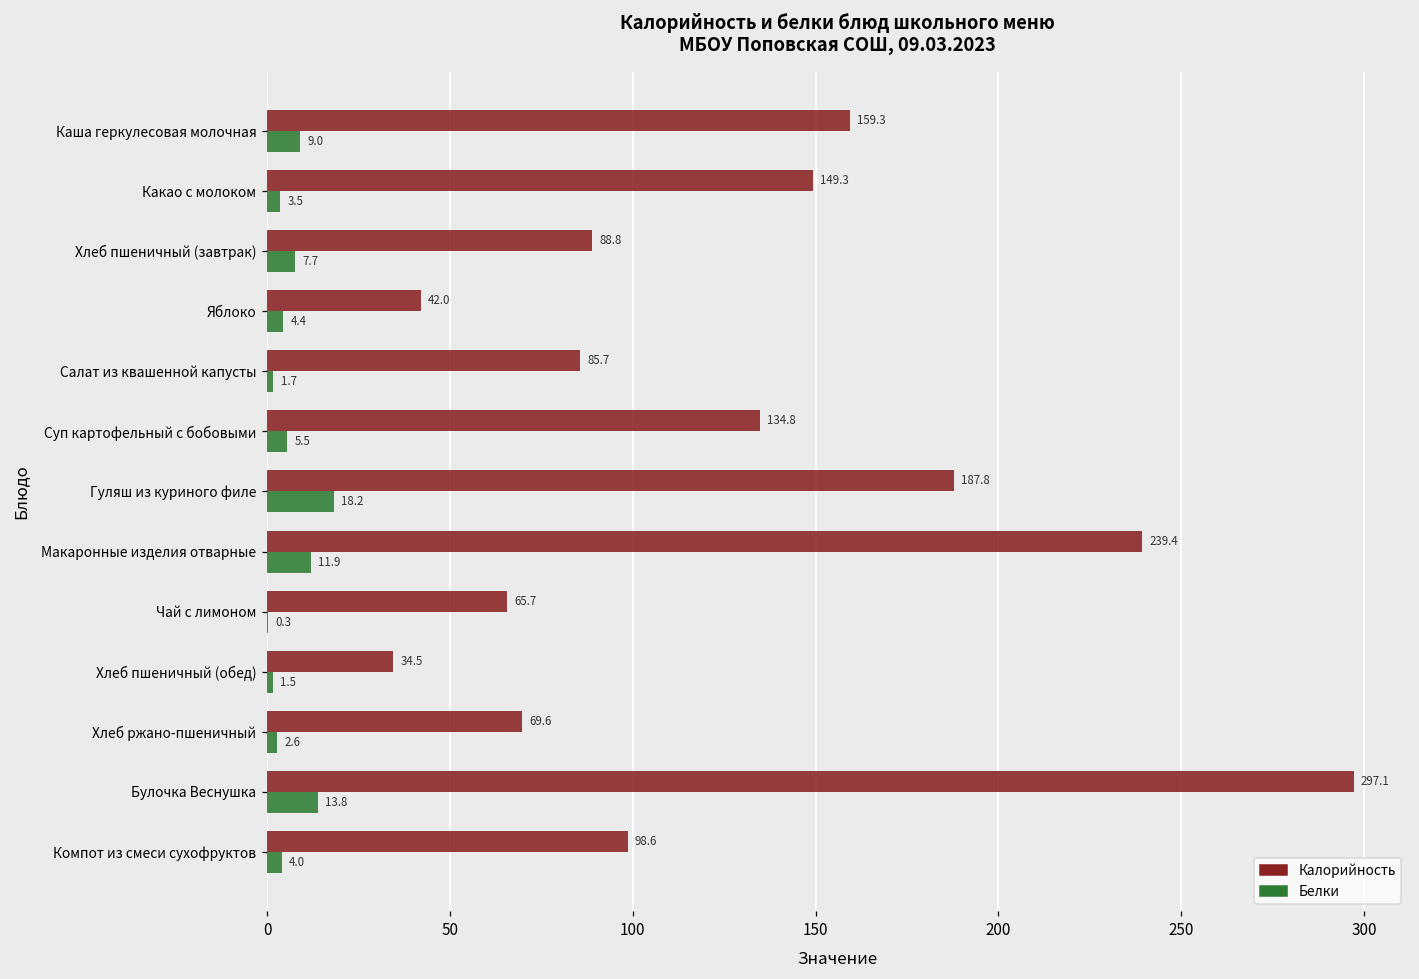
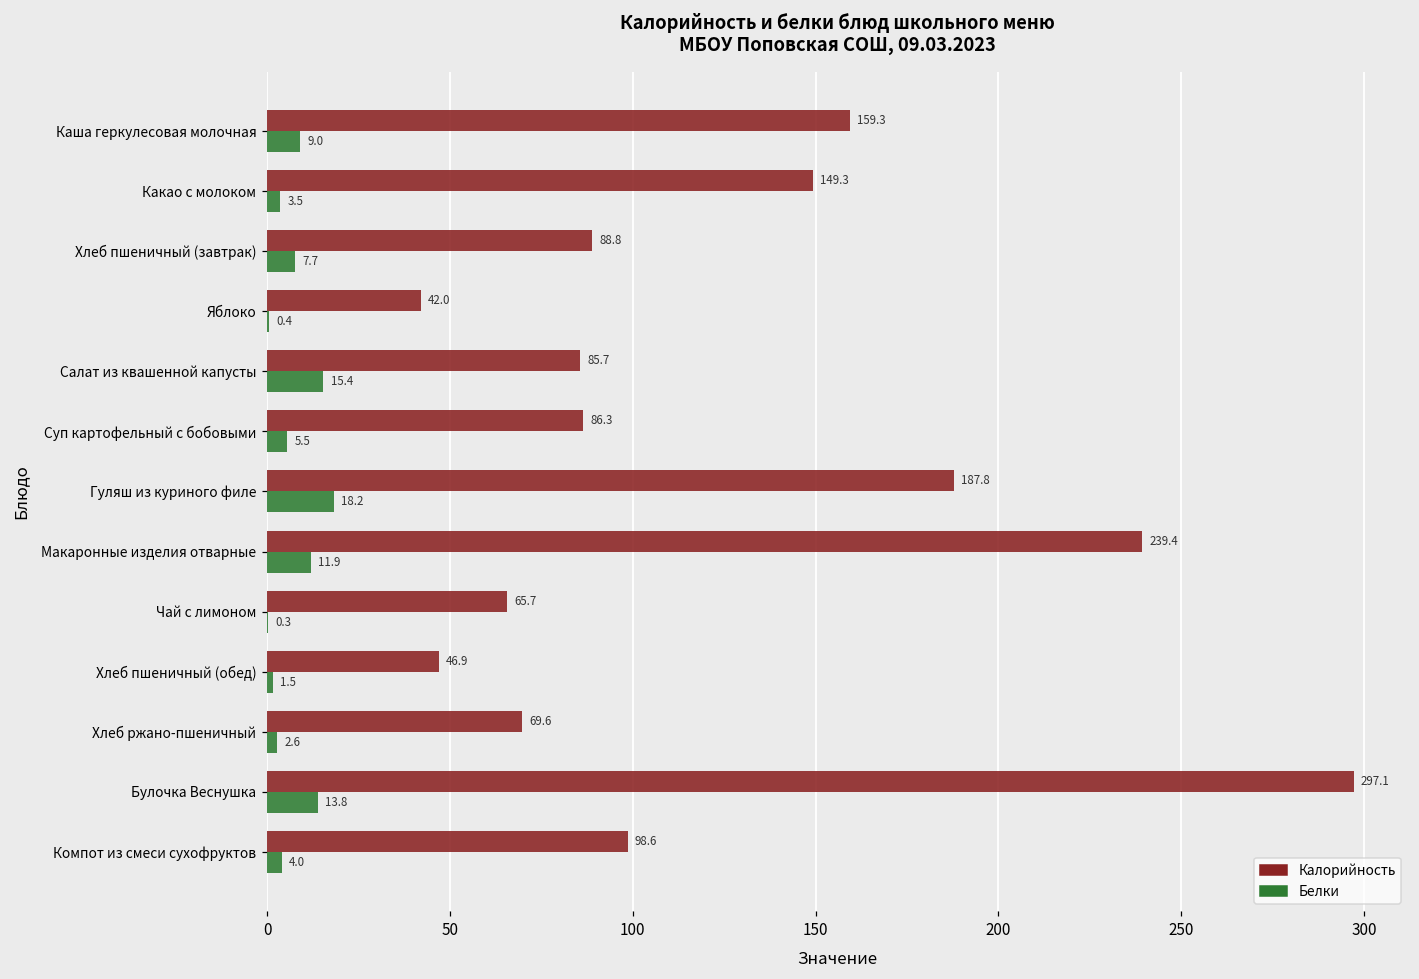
Белки, Яблоко: 4.4 -> 0.4
Белки, Салат из квашенной капусты: 1.7 -> 15.4
Калорийность, Суп картофельный с бобовыми: 134.8 -> 86.3
Калорийность, Хлеб пшеничный (обед): 34.5 -> 46.9
